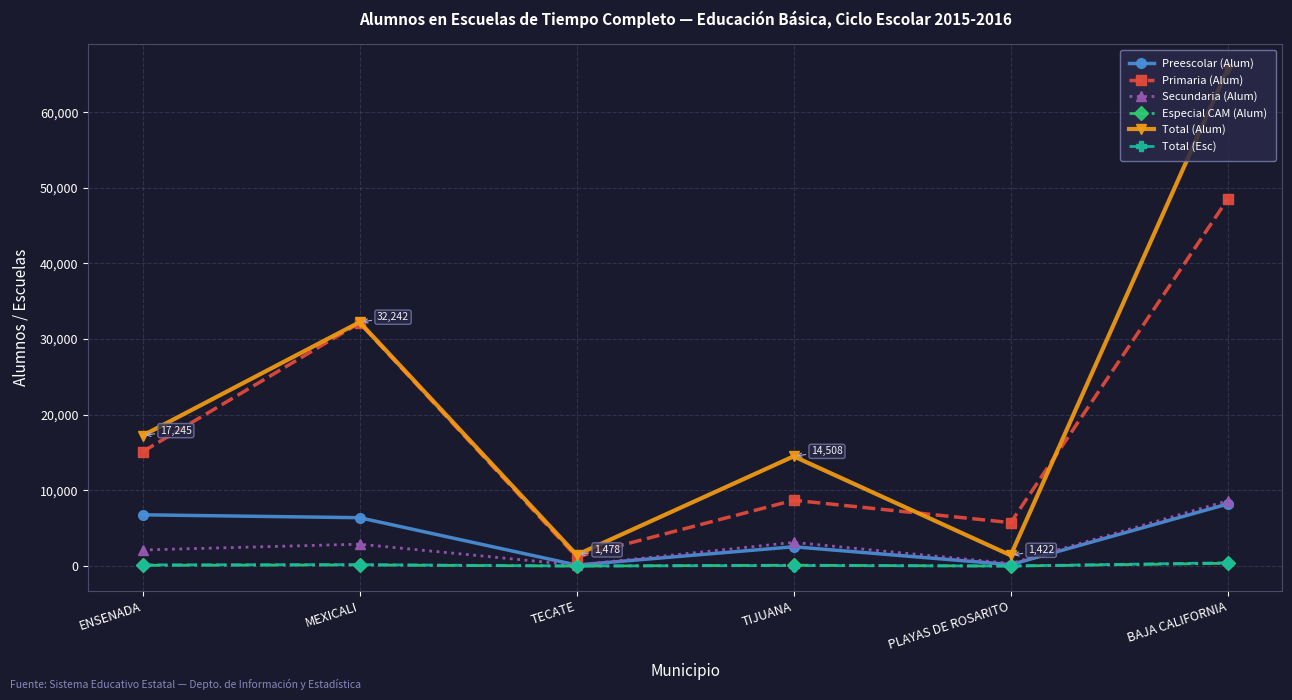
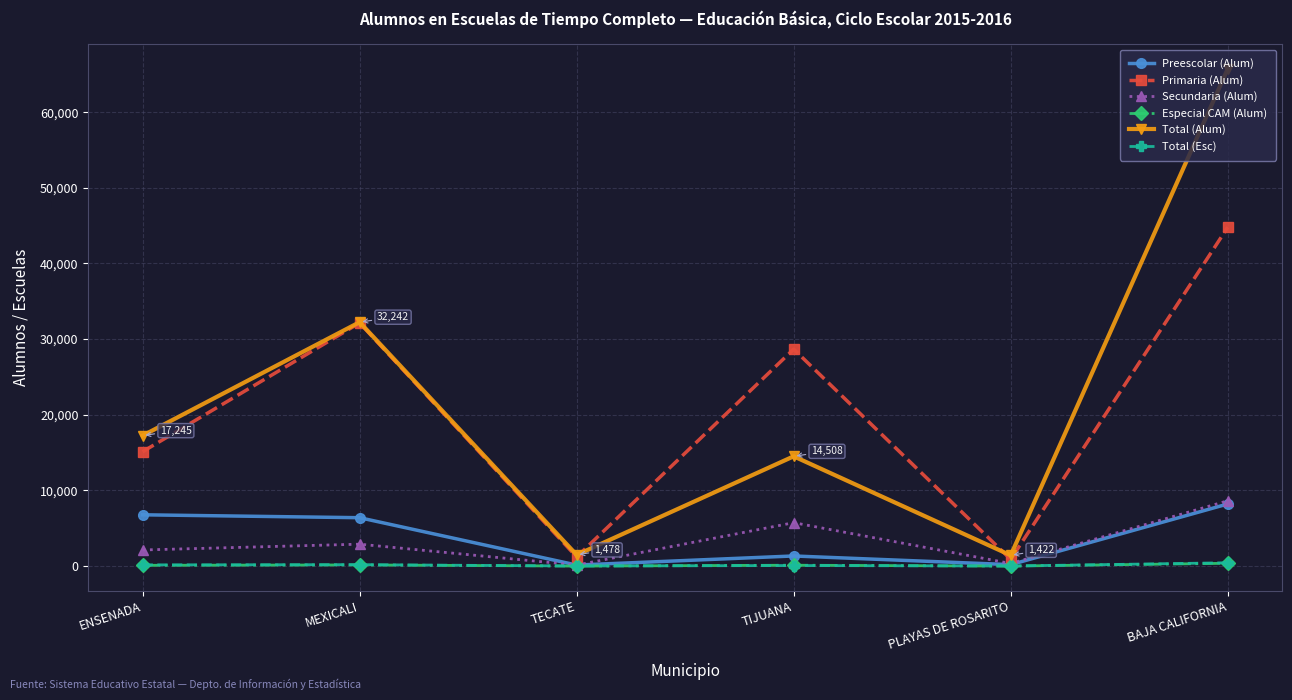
Preescolar (Alum), TIJUANA: 3,000 -> 1,000
Primaria (Alum), TIJUANA: 9,000 -> 29,000
Secundaria (Alum), TIJUANA: 3,000 -> 6,000
Primaria (Alum), PLAYAS DE ROSARITO: 6,000 -> 1,000
Primaria (Alum), BAJA CALIFORNIA: 49,000 -> 45,000
